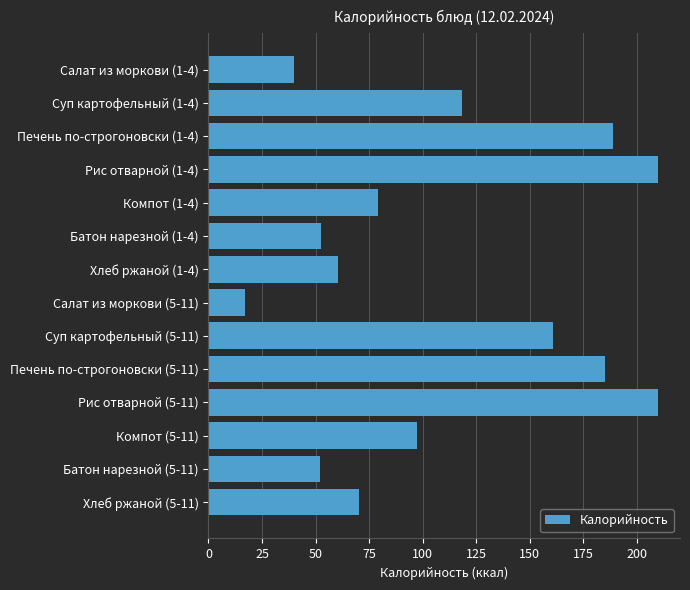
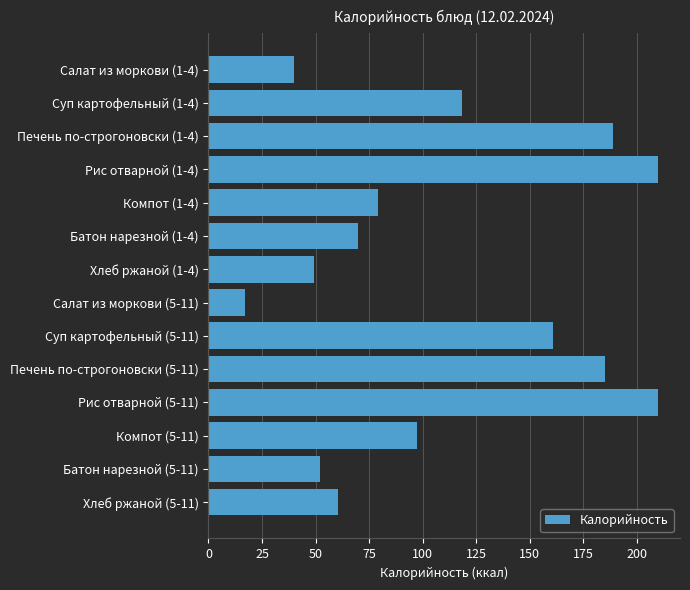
Батон нарезной (1-4): 52 -> 70
Хлеб ржаной (1-4): 60 -> 49
Хлеб ржаной (5-11): 71 -> 60
